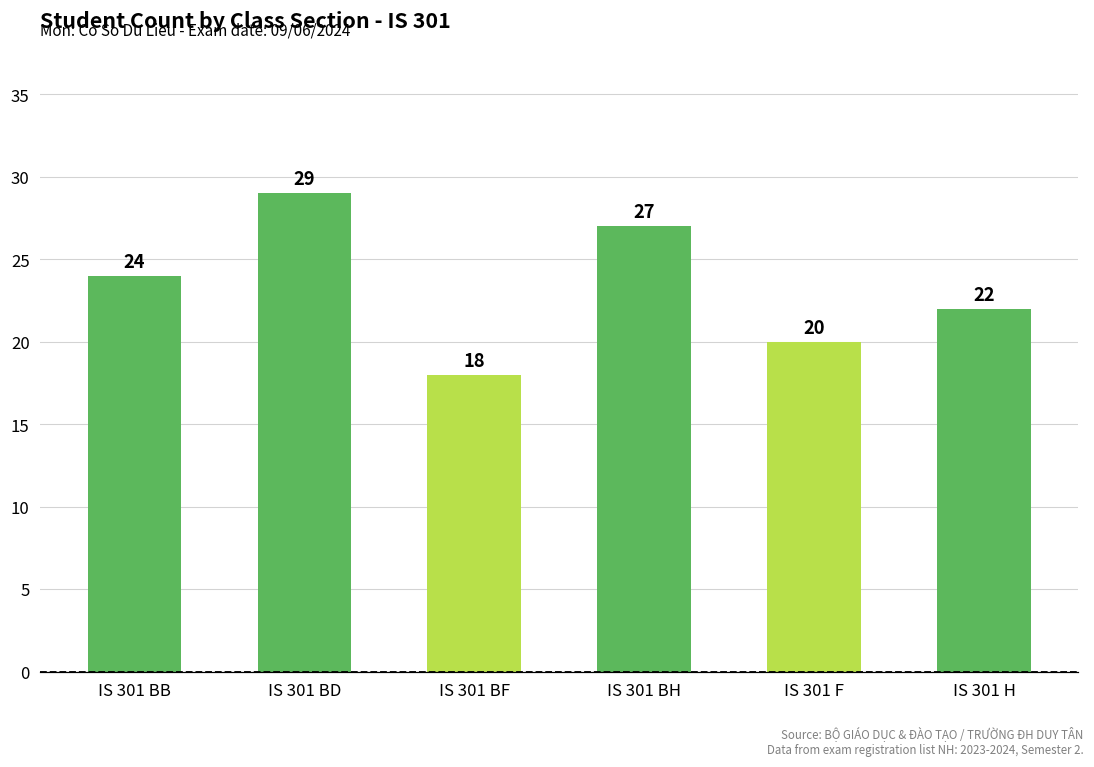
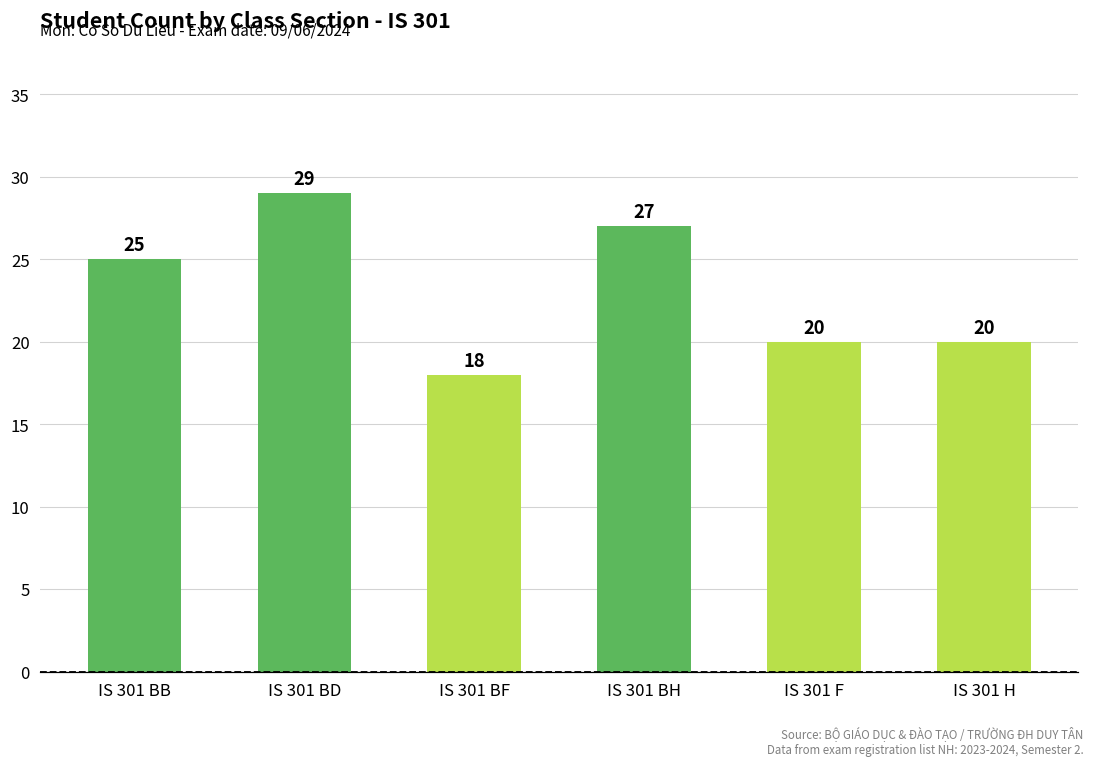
IS 301 BB: 24 -> 25
IS 301 H: 22 -> 20
